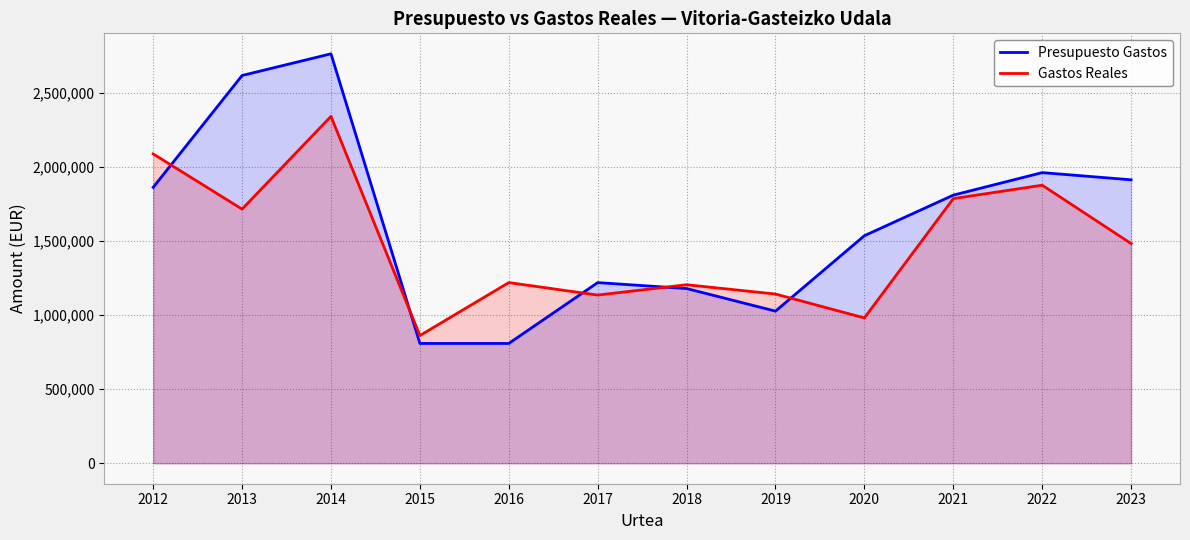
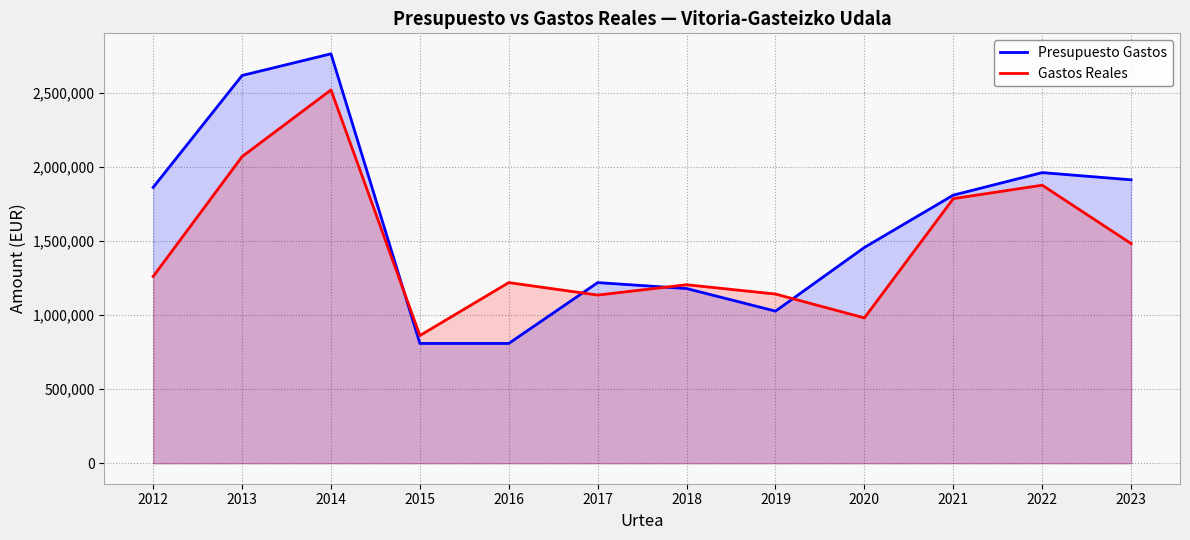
Gastos Reales, 2012: 2,090,000 -> 1,260,000
Gastos Reales, 2013: 1,720,000 -> 2,070,000
Gastos Reales, 2014: 2,340,000 -> 2,520,000
Presupuesto Gastos, 2020: 1,540,000 -> 1,460,000
